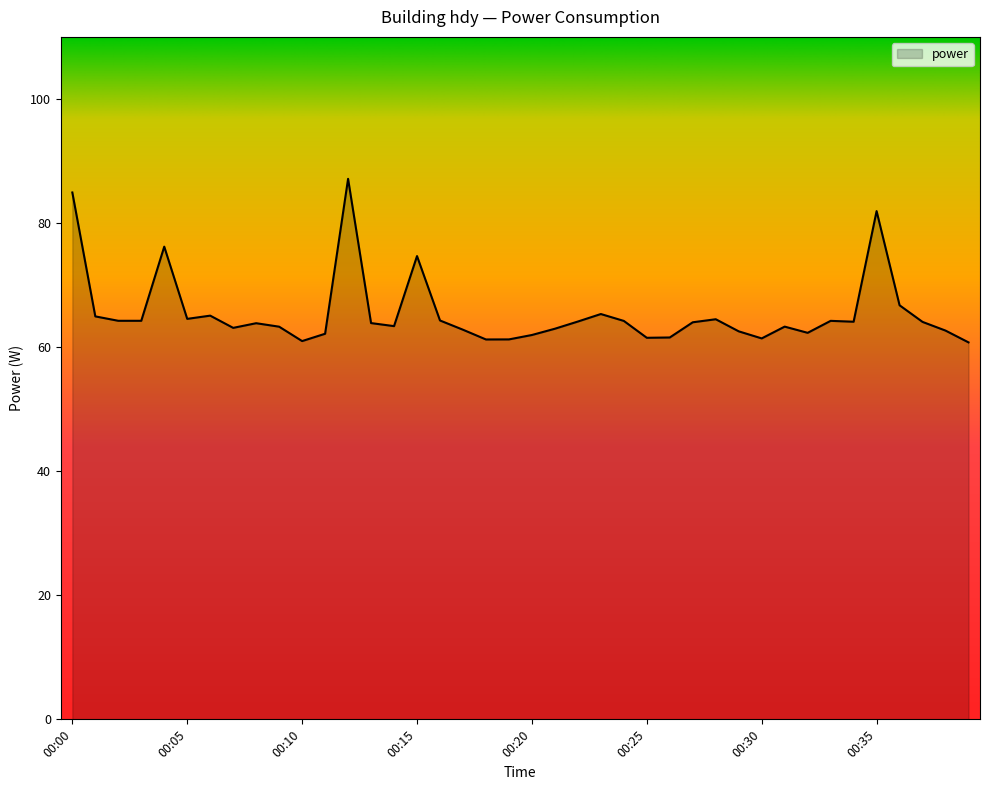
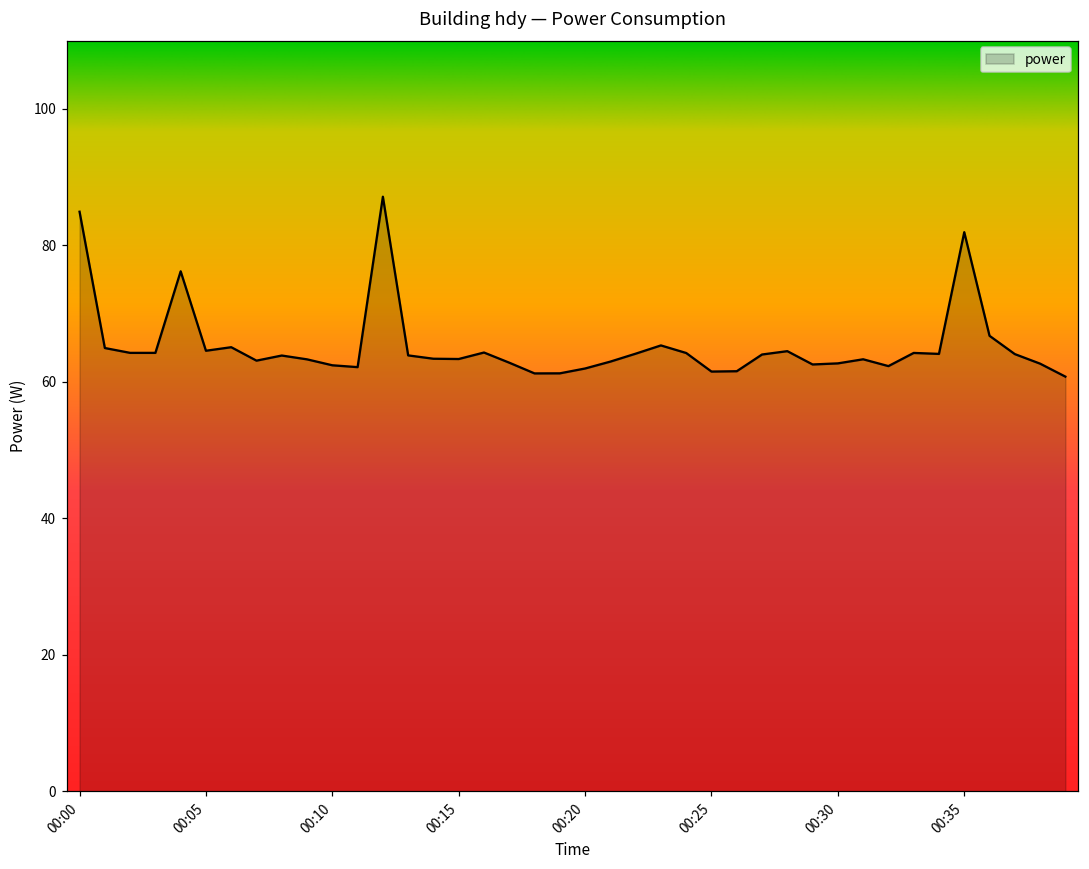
00:10: 61 -> 62
00:15: 75 -> 63
00:30: 61 -> 63
